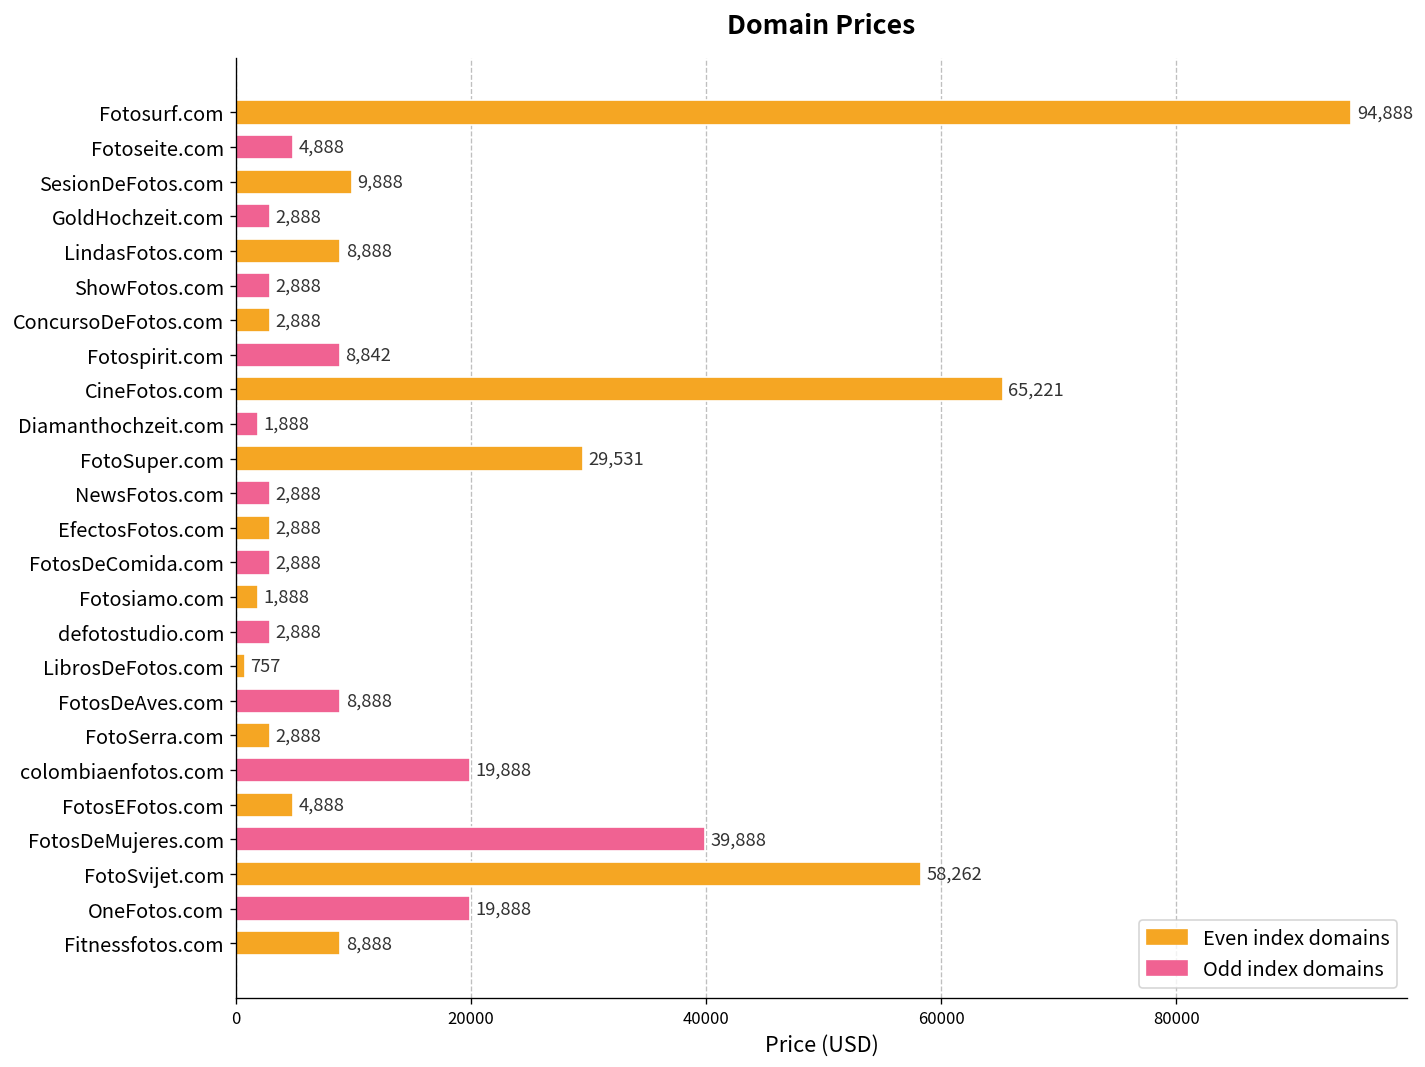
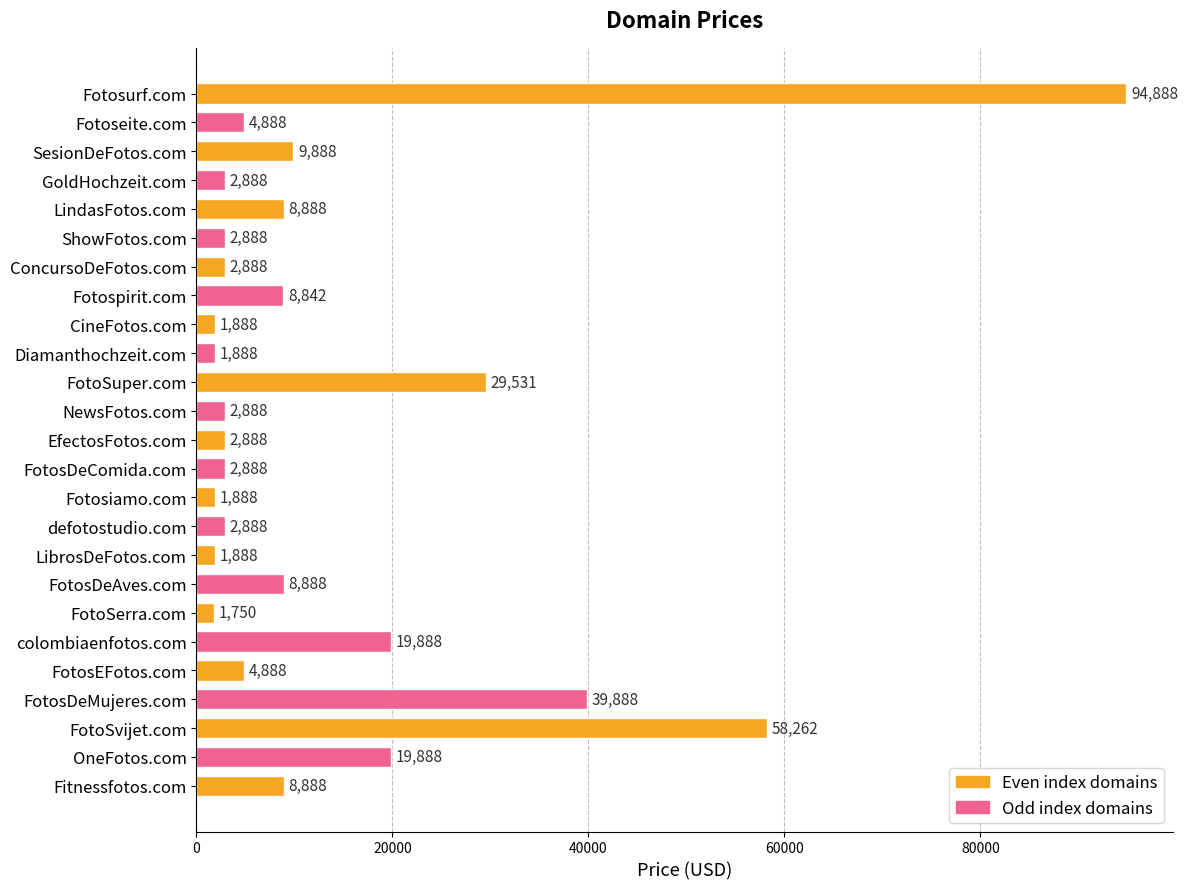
CineFotos.com: 65,221 -> 1,888
LibrosDeFotos.com: 757 -> 1,888
FotoSerra.com: 2,888 -> 1,750
